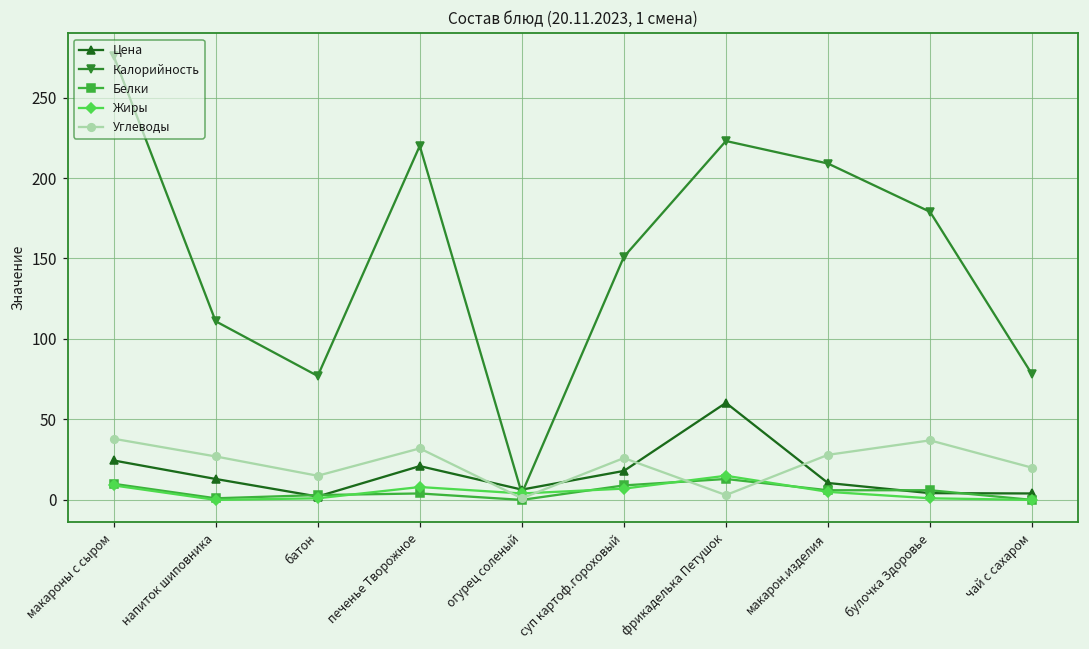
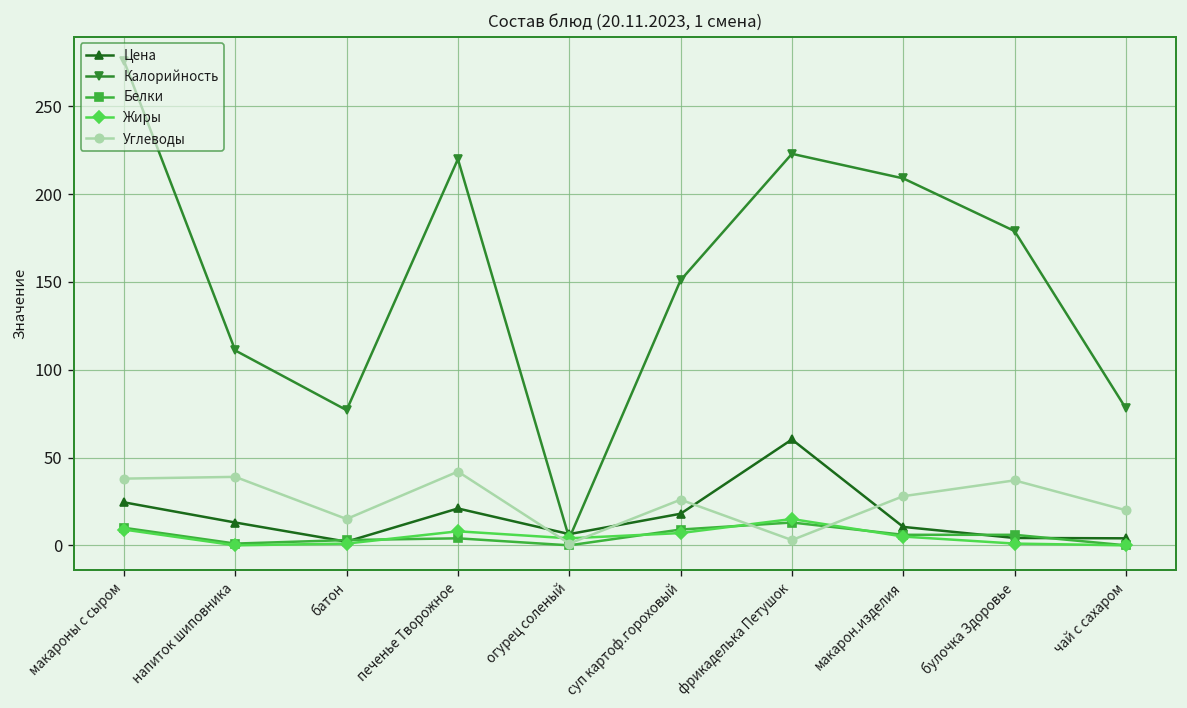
Углеводы, напиток шиповника: 27 -> 39
Углеводы, печенье Творожное: 32 -> 42
